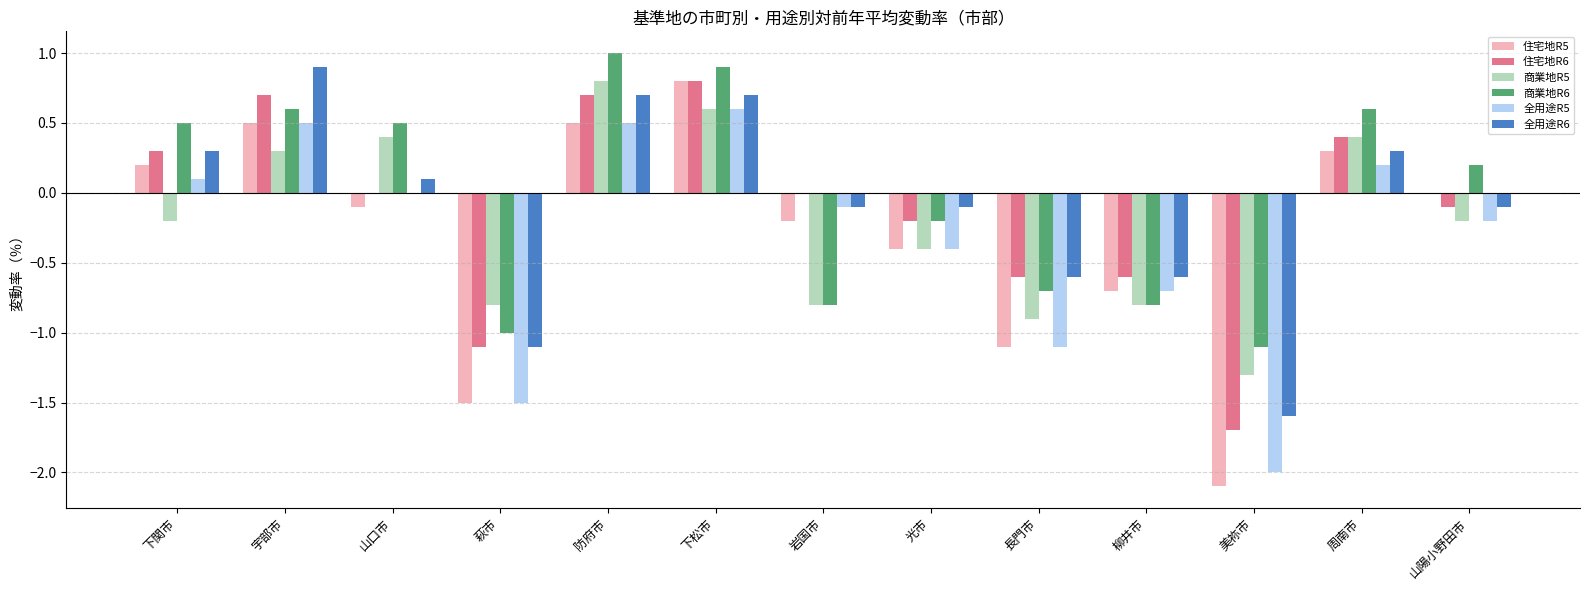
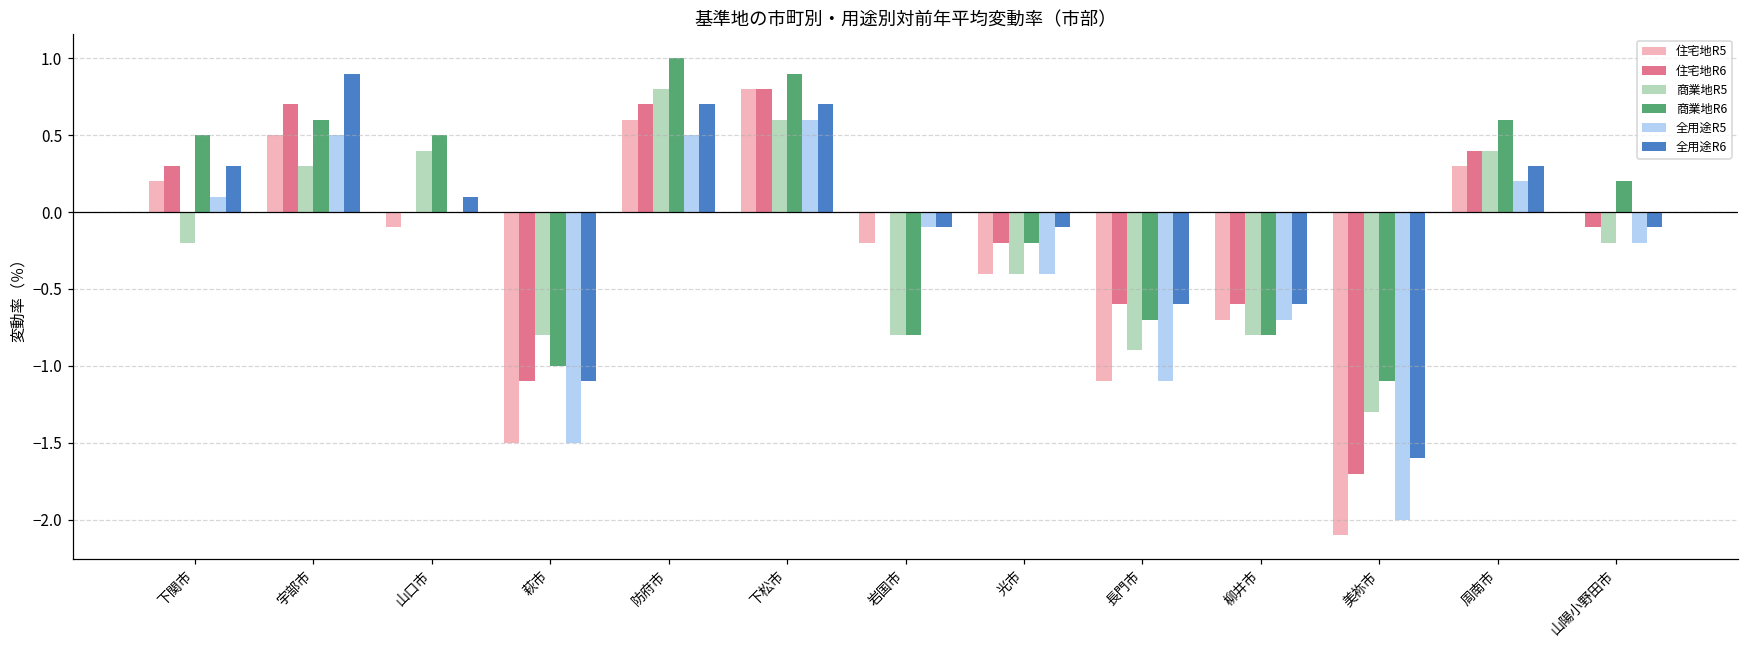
住宅地R5, 防府市: 0.5 -> 0.6
